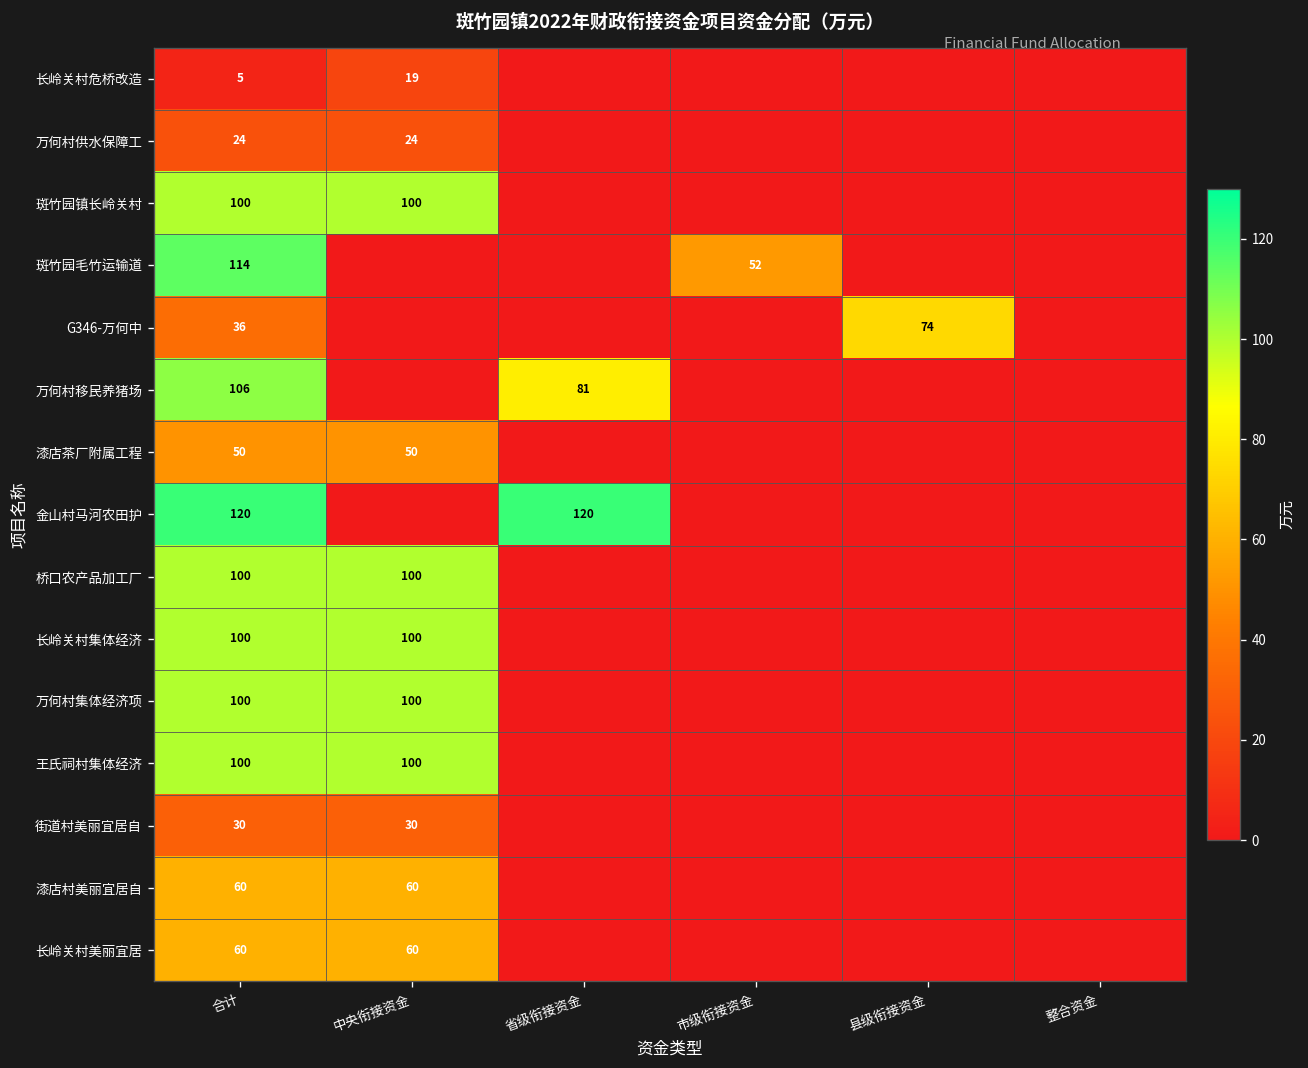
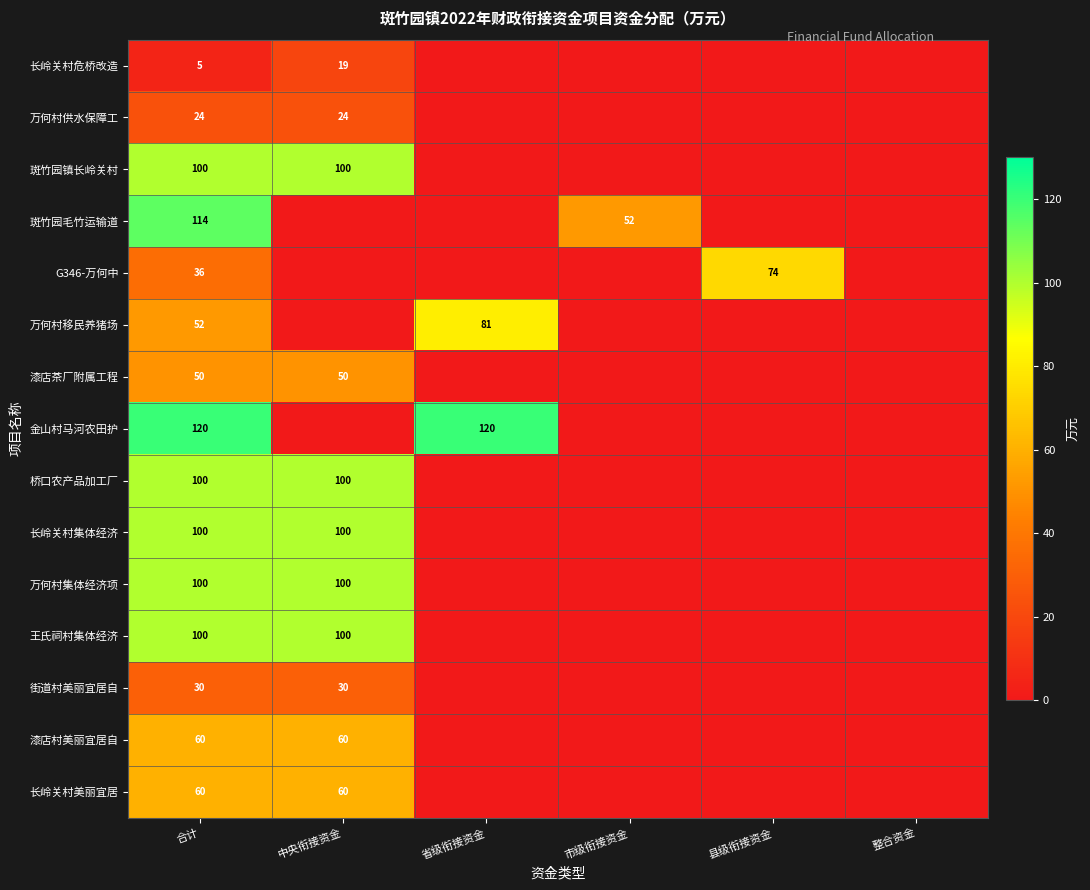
万何村移民养猪场, 合计: 106 -> 52
